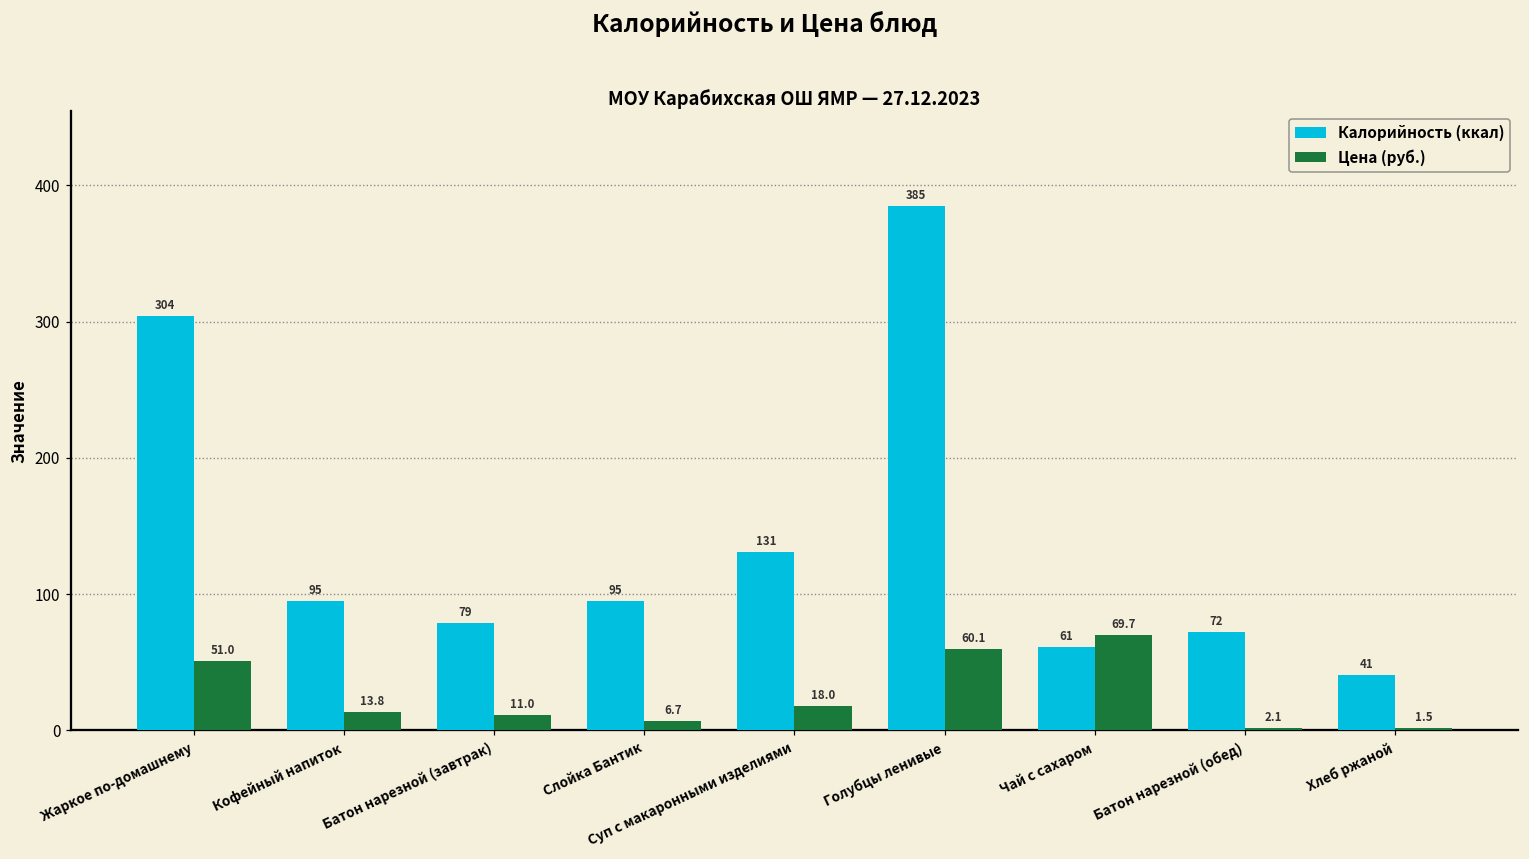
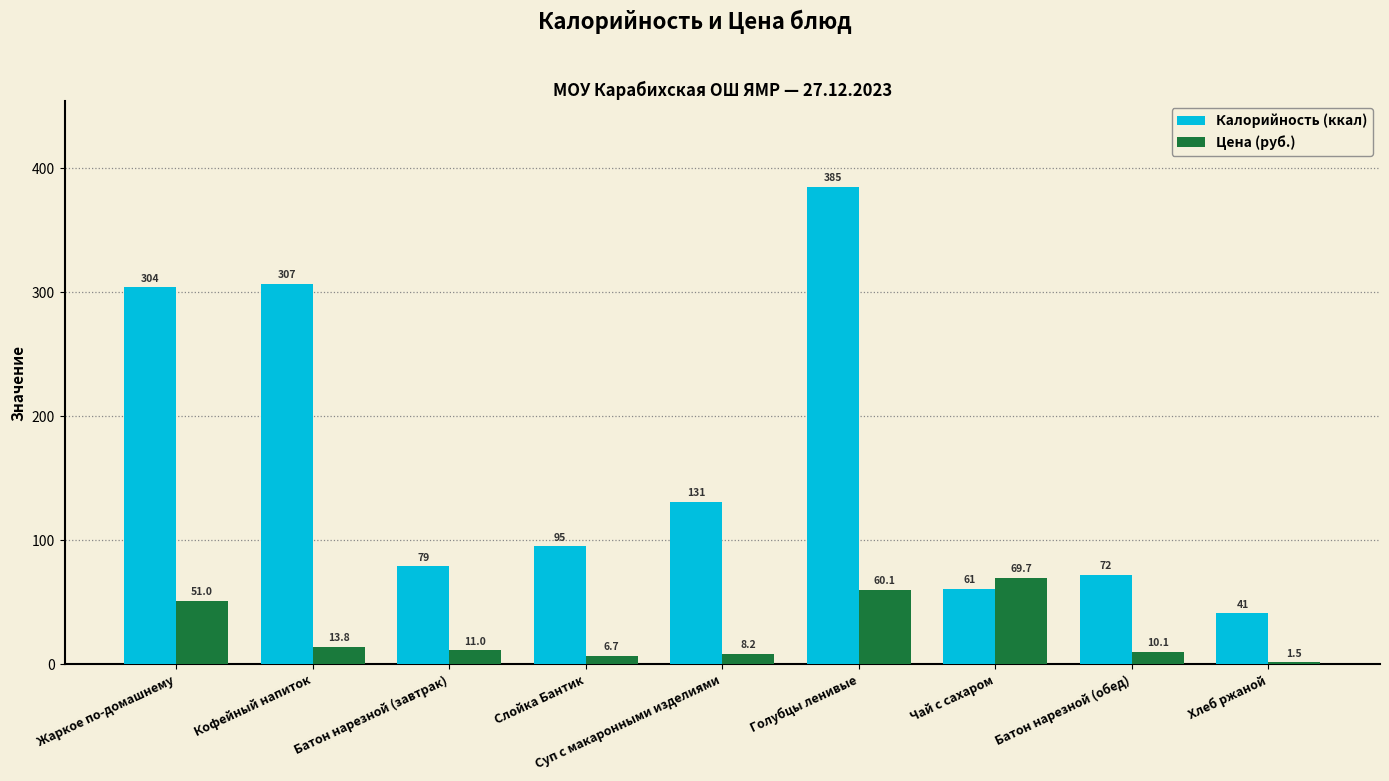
Калорийность (ккал), Кофейный напиток: 95 -> 307
Цена (руб.), Суп с макаронными изделиями: 18.0 -> 8.2
Цена (руб.), Батон нарезной (обед): 2.1 -> 10.1
